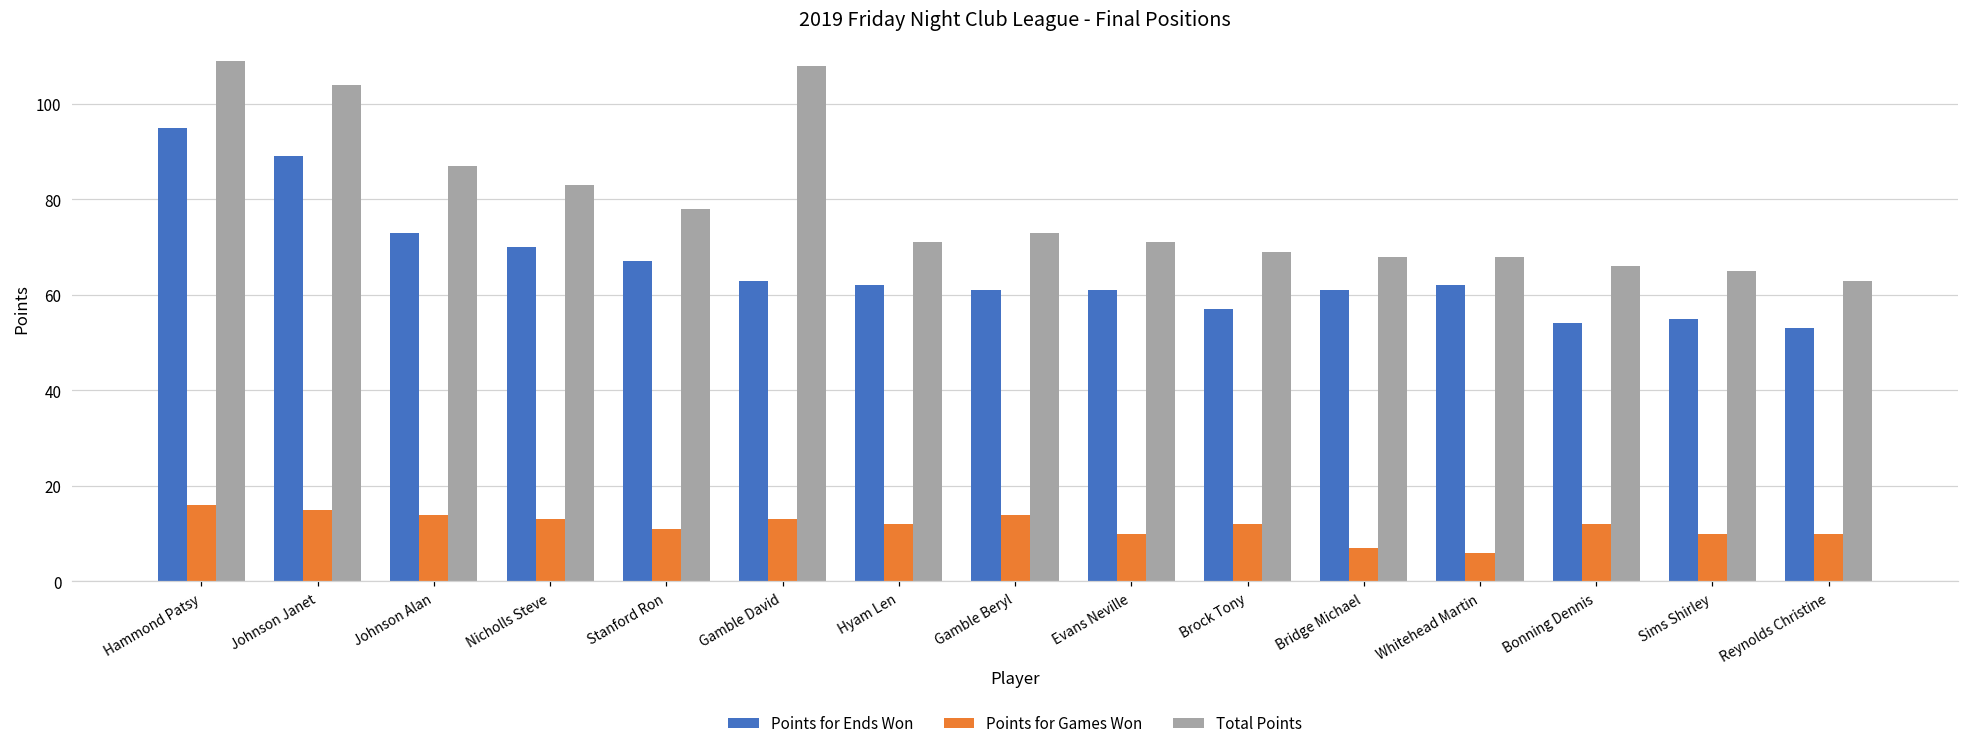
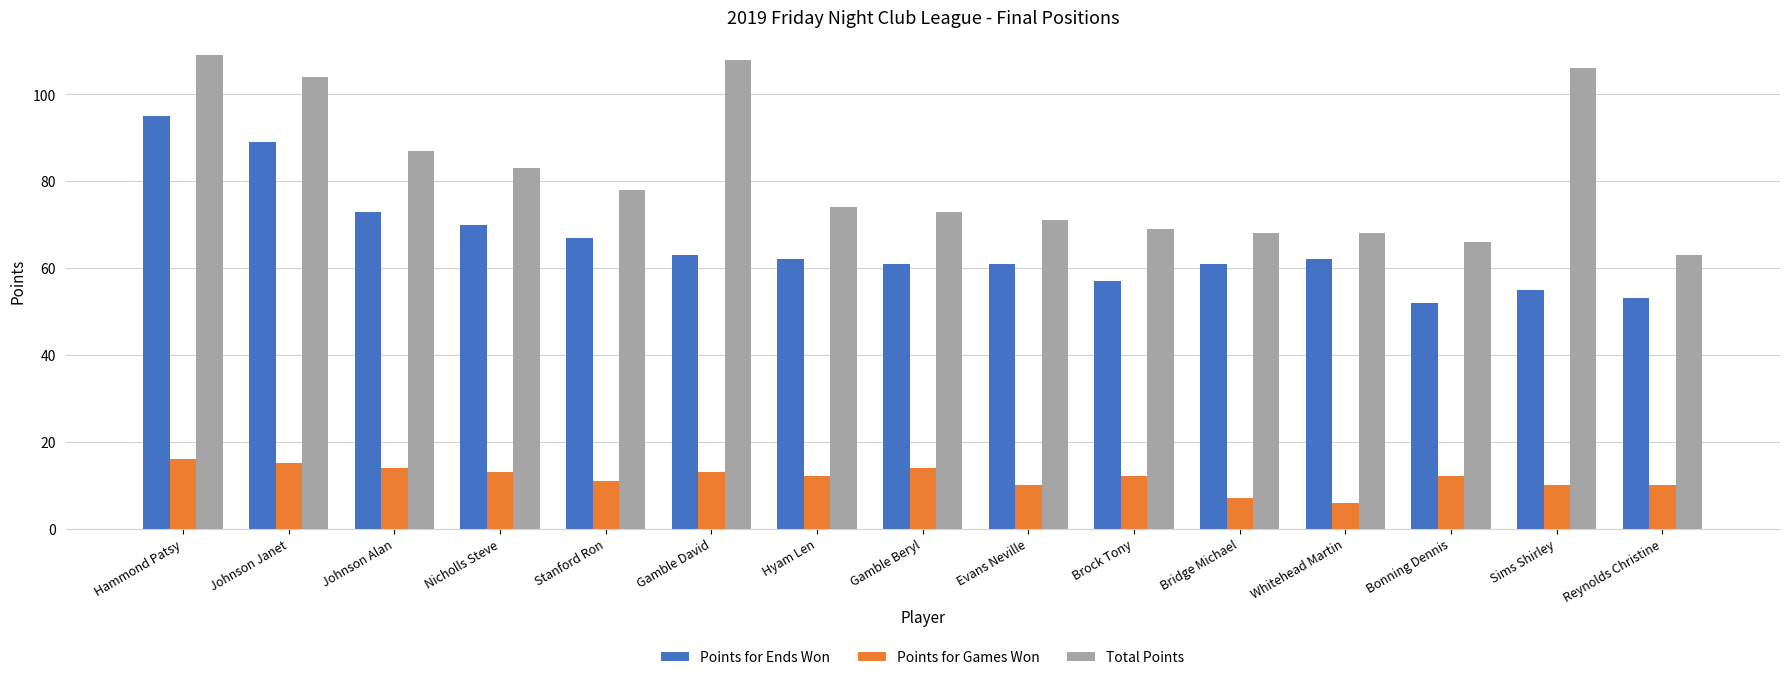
Total Points, Hyam Len: 71 -> 74
Points for Ends Won, Bonning Dennis: 54 -> 52
Total Points, Sims Shirley: 65 -> 106
